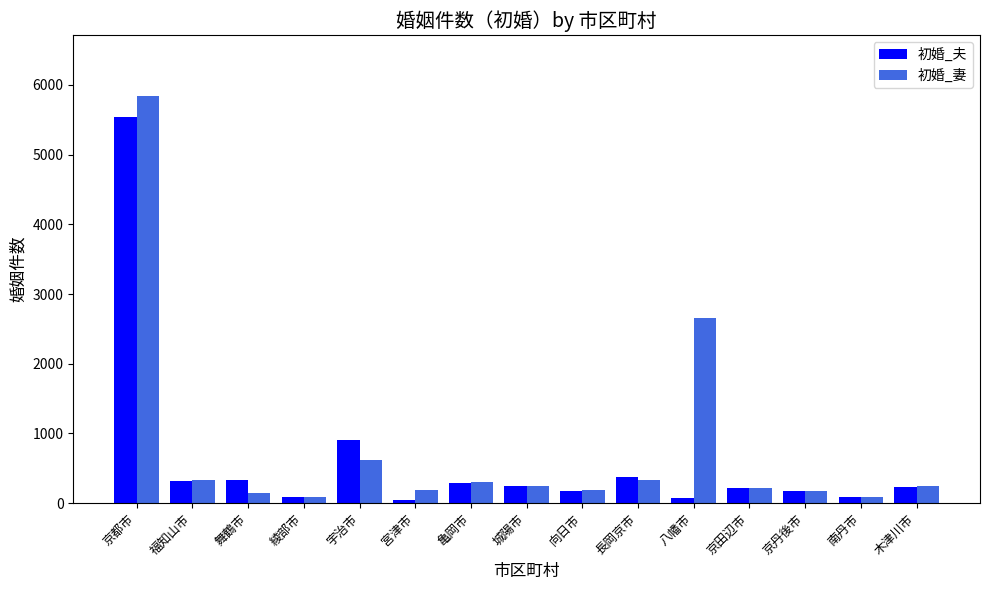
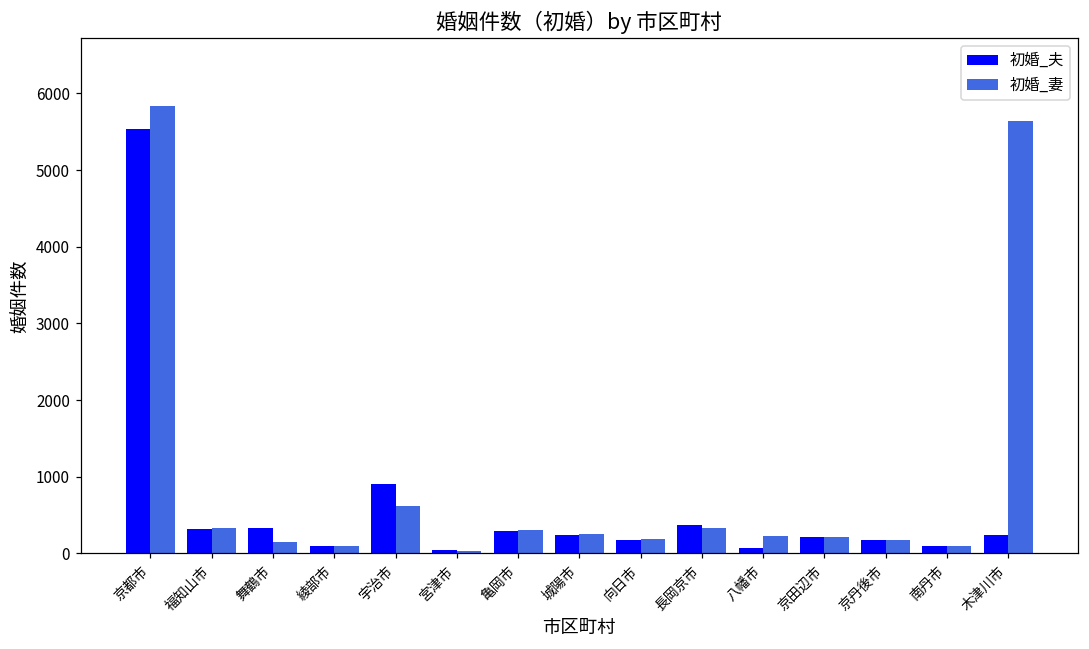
初婚_妻, 宮津市: 200 -> 0
初婚_妻, 八幡市: 2700 -> 200
初婚_妻, 木津川市: 200 -> 5600
